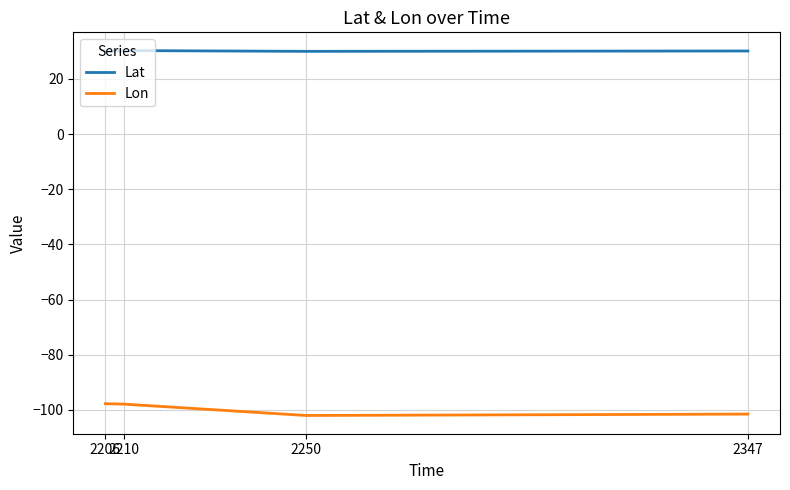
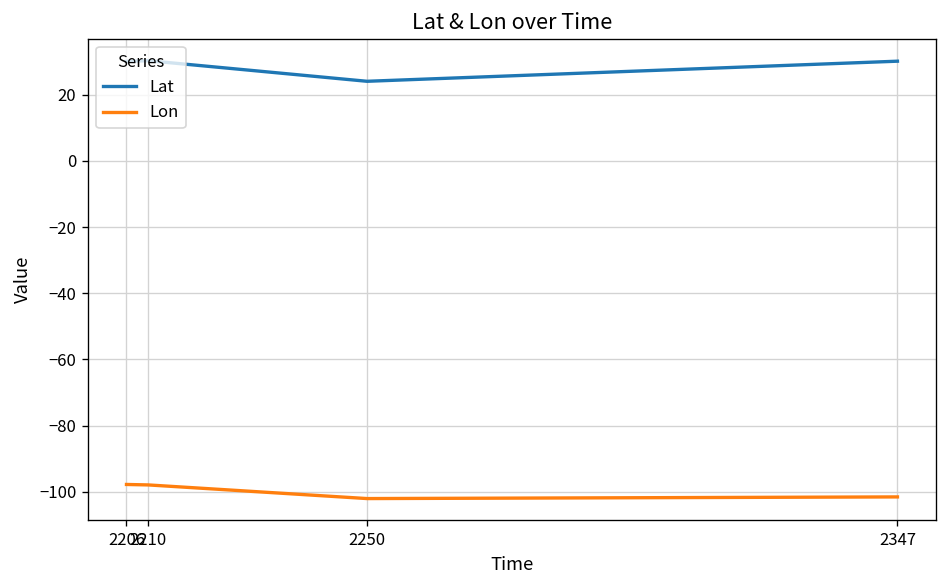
Lat, 2250: 30 -> 24
